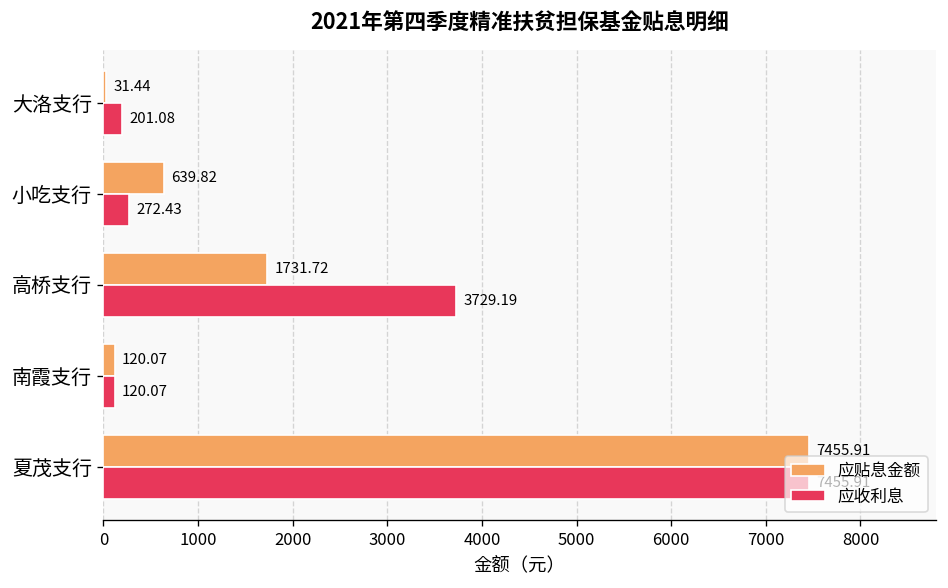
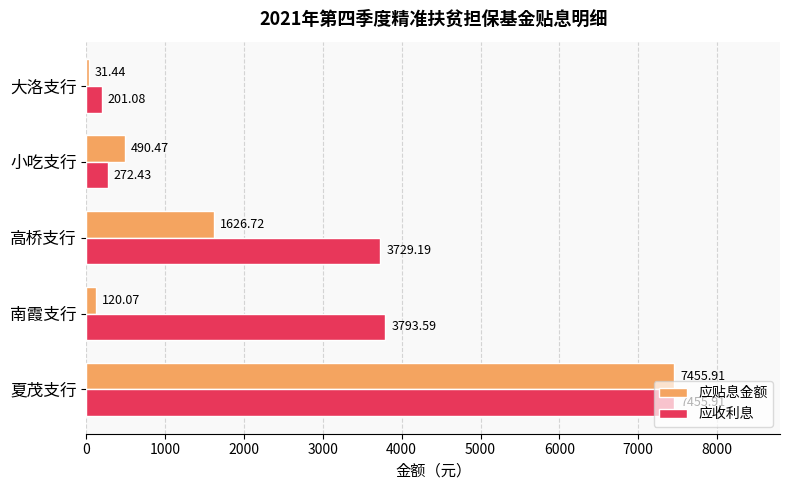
应贴息金额, 小吃支行: 639.82 -> 490.47
应贴息金额, 高桥支行: 1731.72 -> 1626.72
应收利息, 南霞支行: 120.07 -> 3793.59
